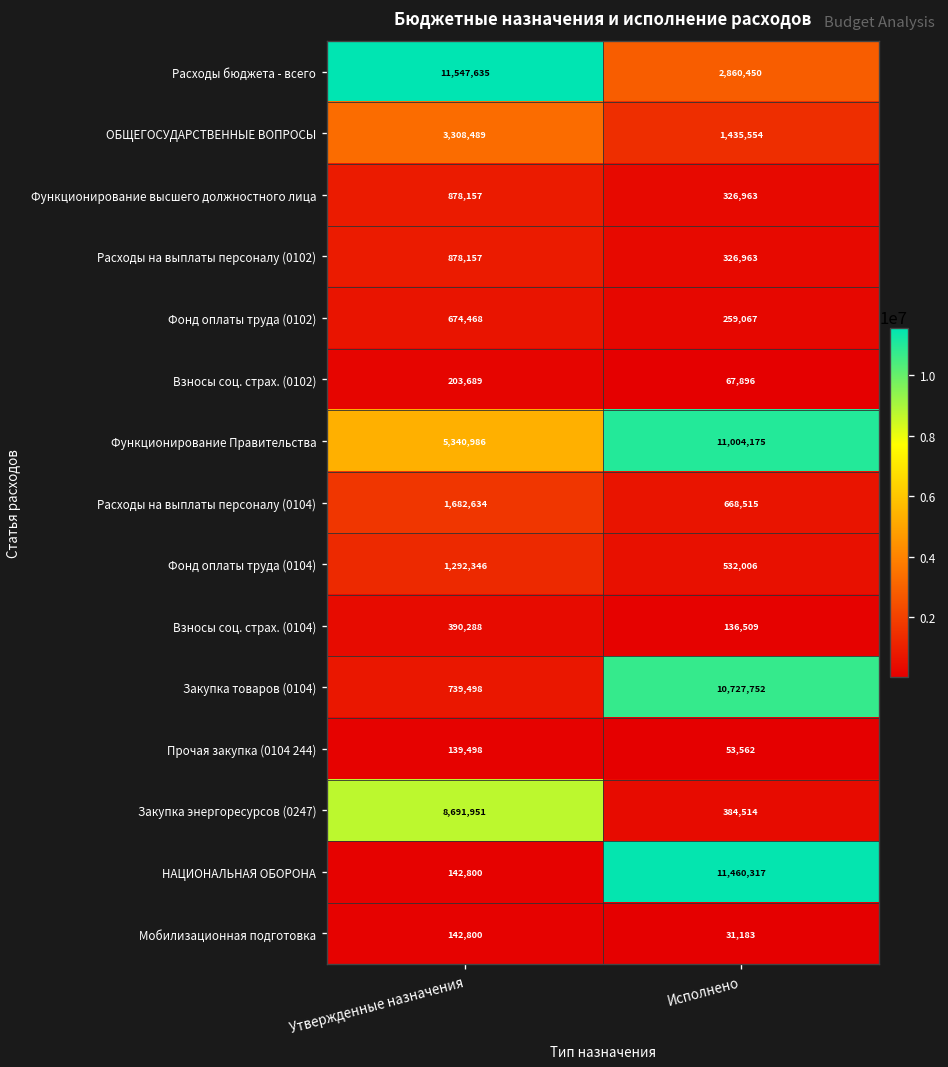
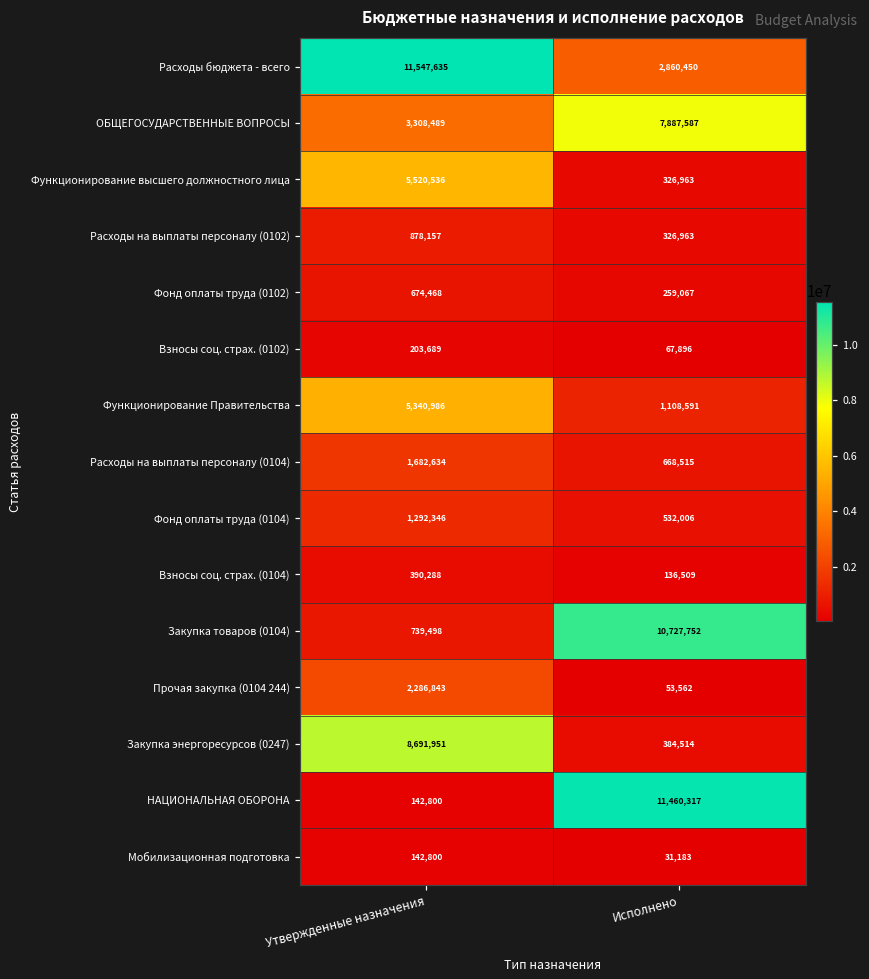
ОБЩЕГОСУДАРСТВЕННЫЕ ВОПРОСЫ, Исполнено: 1,435,554 -> 7,887,587
Функционирование высшего должностного лица, Утвержденные назначения: 878,157 -> 5,520,536
Функционирование Правительства, Исполнено: 11,004,175 -> 1,108,591
Прочая закупка (0104 244), Утвержденные назначения: 139,498 -> 2,286,843
